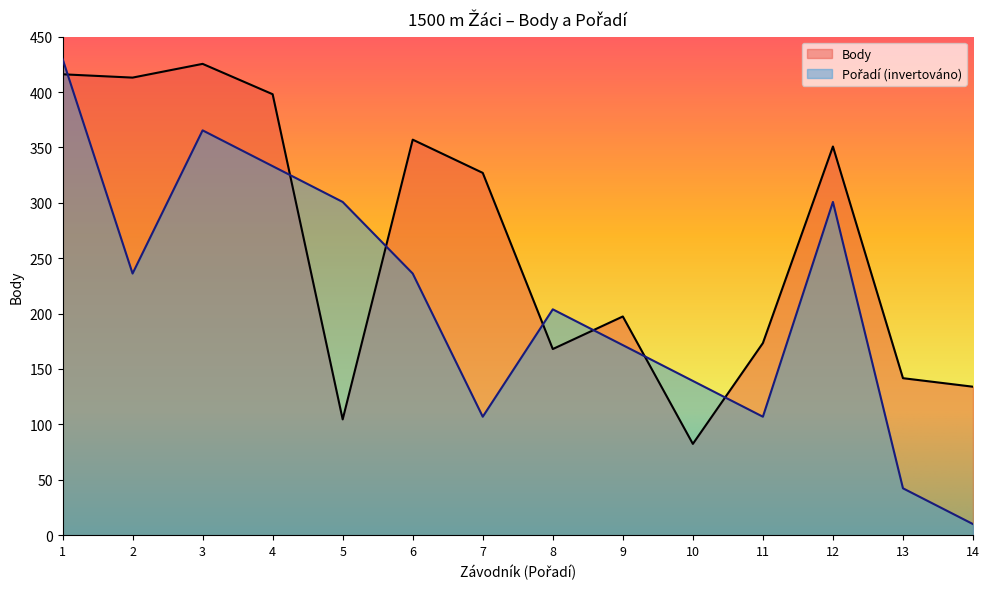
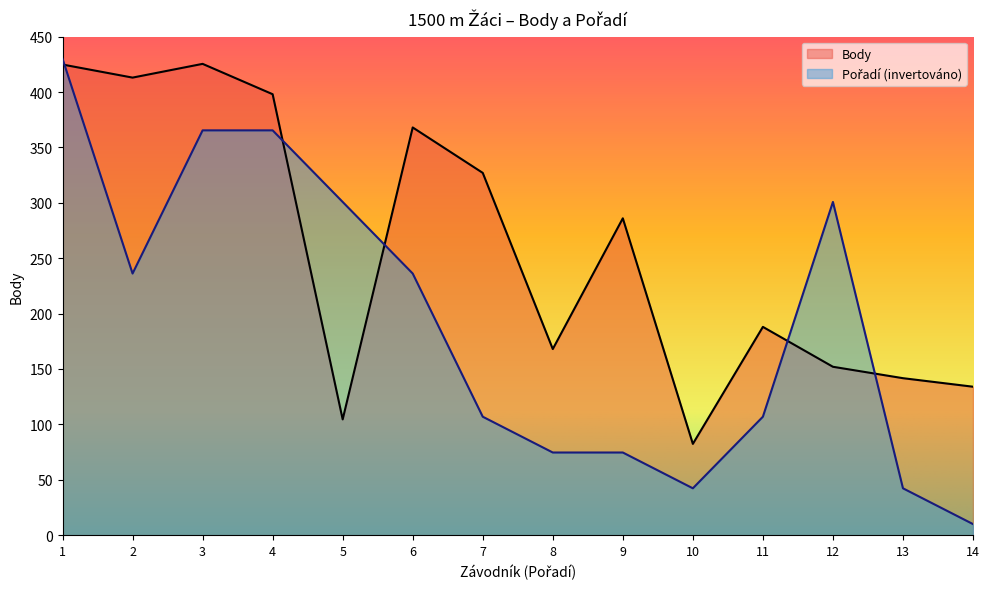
Body, 1: 416 -> 425
Pořadí (invertováno), 4: 333 -> 365
Body, 6: 357 -> 368
Pořadí (invertováno), 8: 204 -> 75
Body, 9: 197 -> 286
Pořadí (invertováno), 9: 172 -> 75
Pořadí (invertováno), 10: 139 -> 42
Body, 11: 173 -> 188
Body, 12: 351 -> 152
